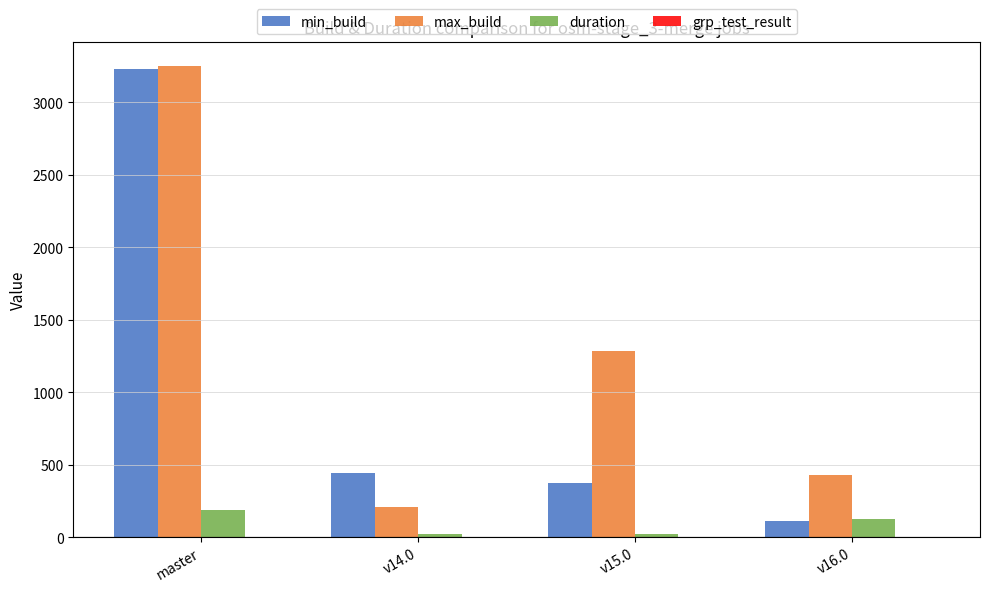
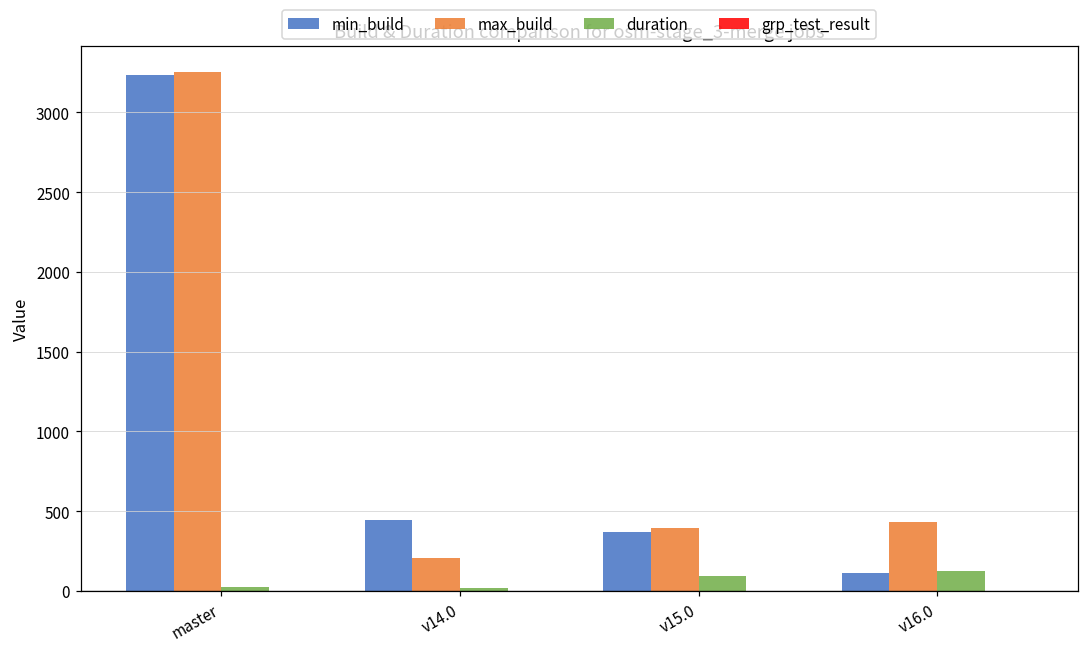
duration, master: 190 -> 20
max_build, v15.0: 1280 -> 390
duration, v15.0: 20 -> 100
